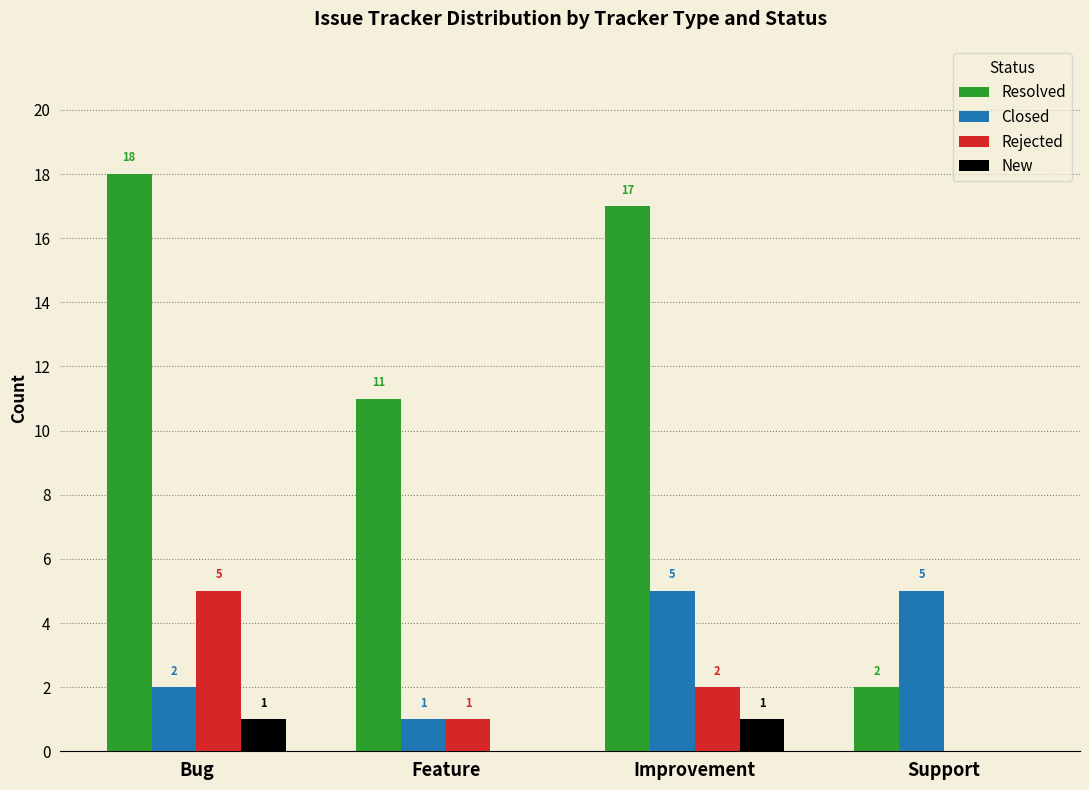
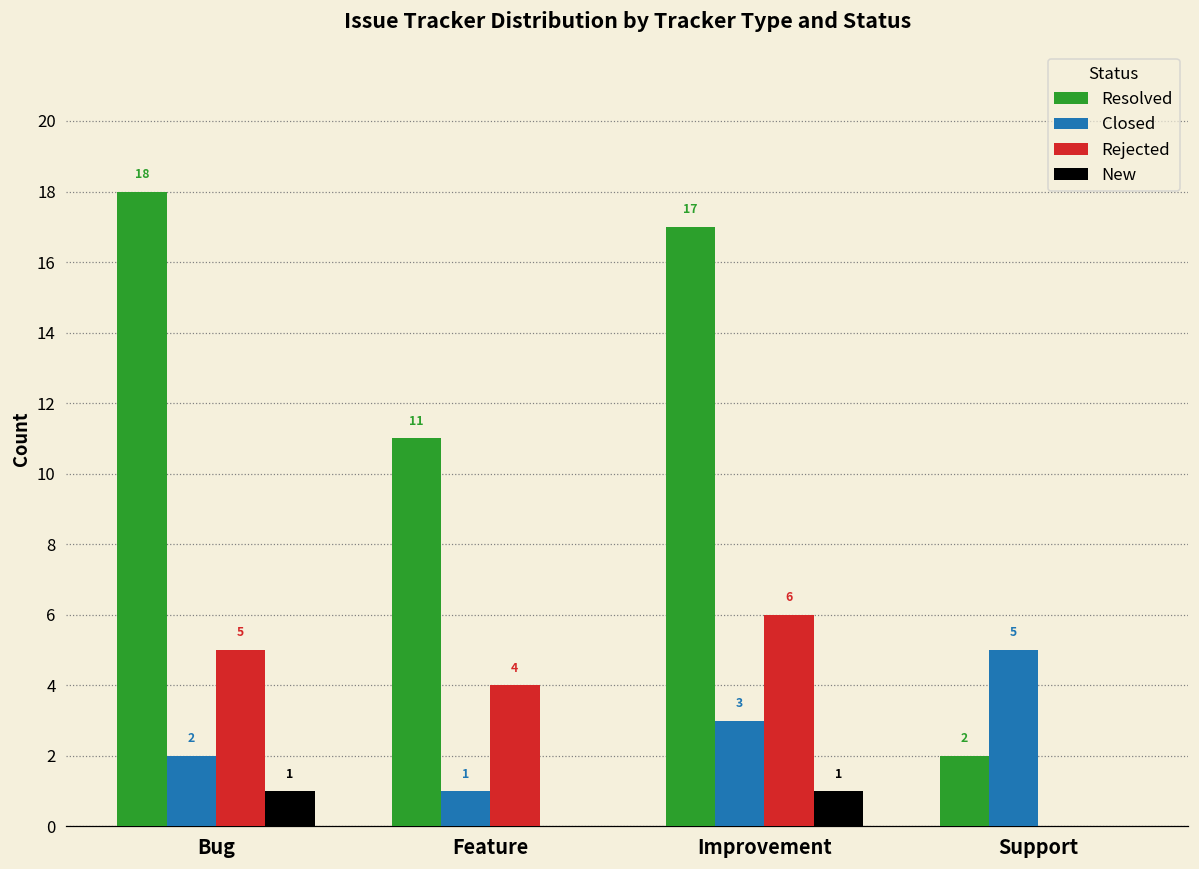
Rejected, Feature: 1 -> 4
Closed, Improvement: 5 -> 3
Rejected, Improvement: 2 -> 6
